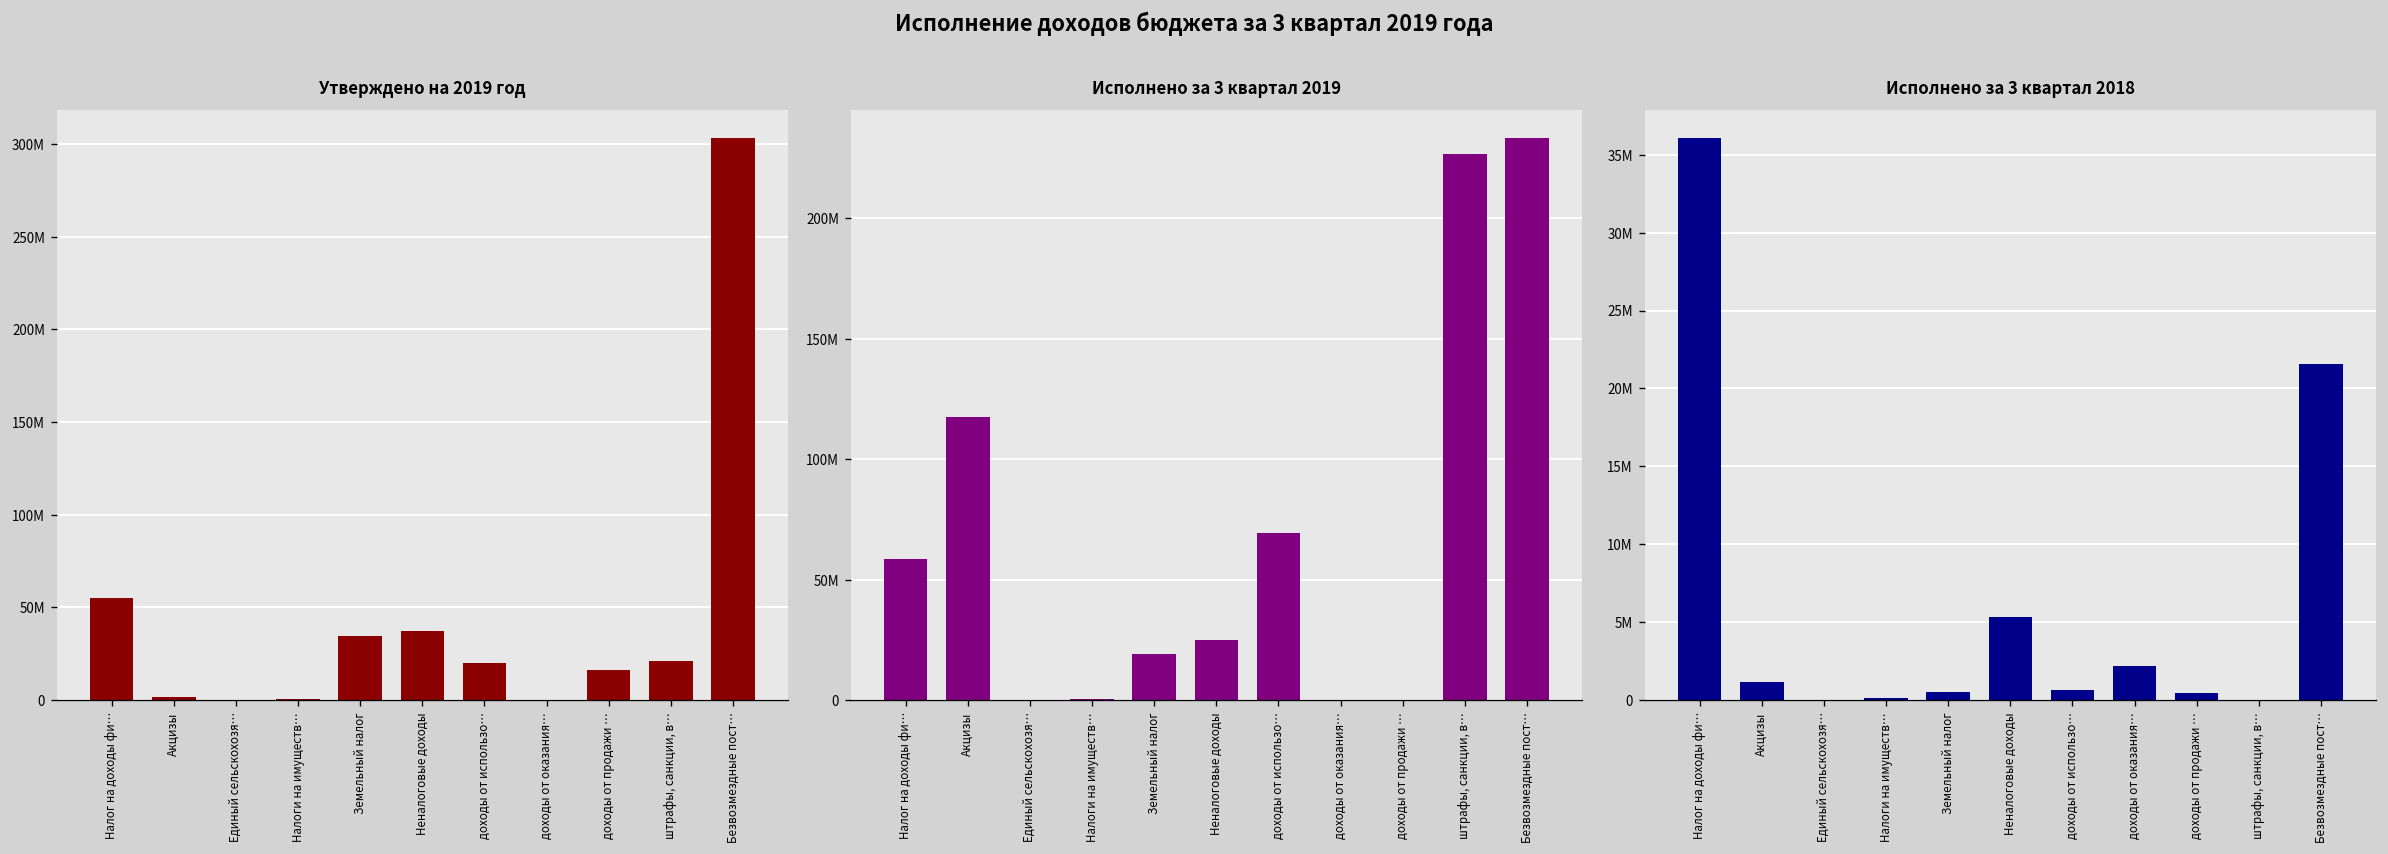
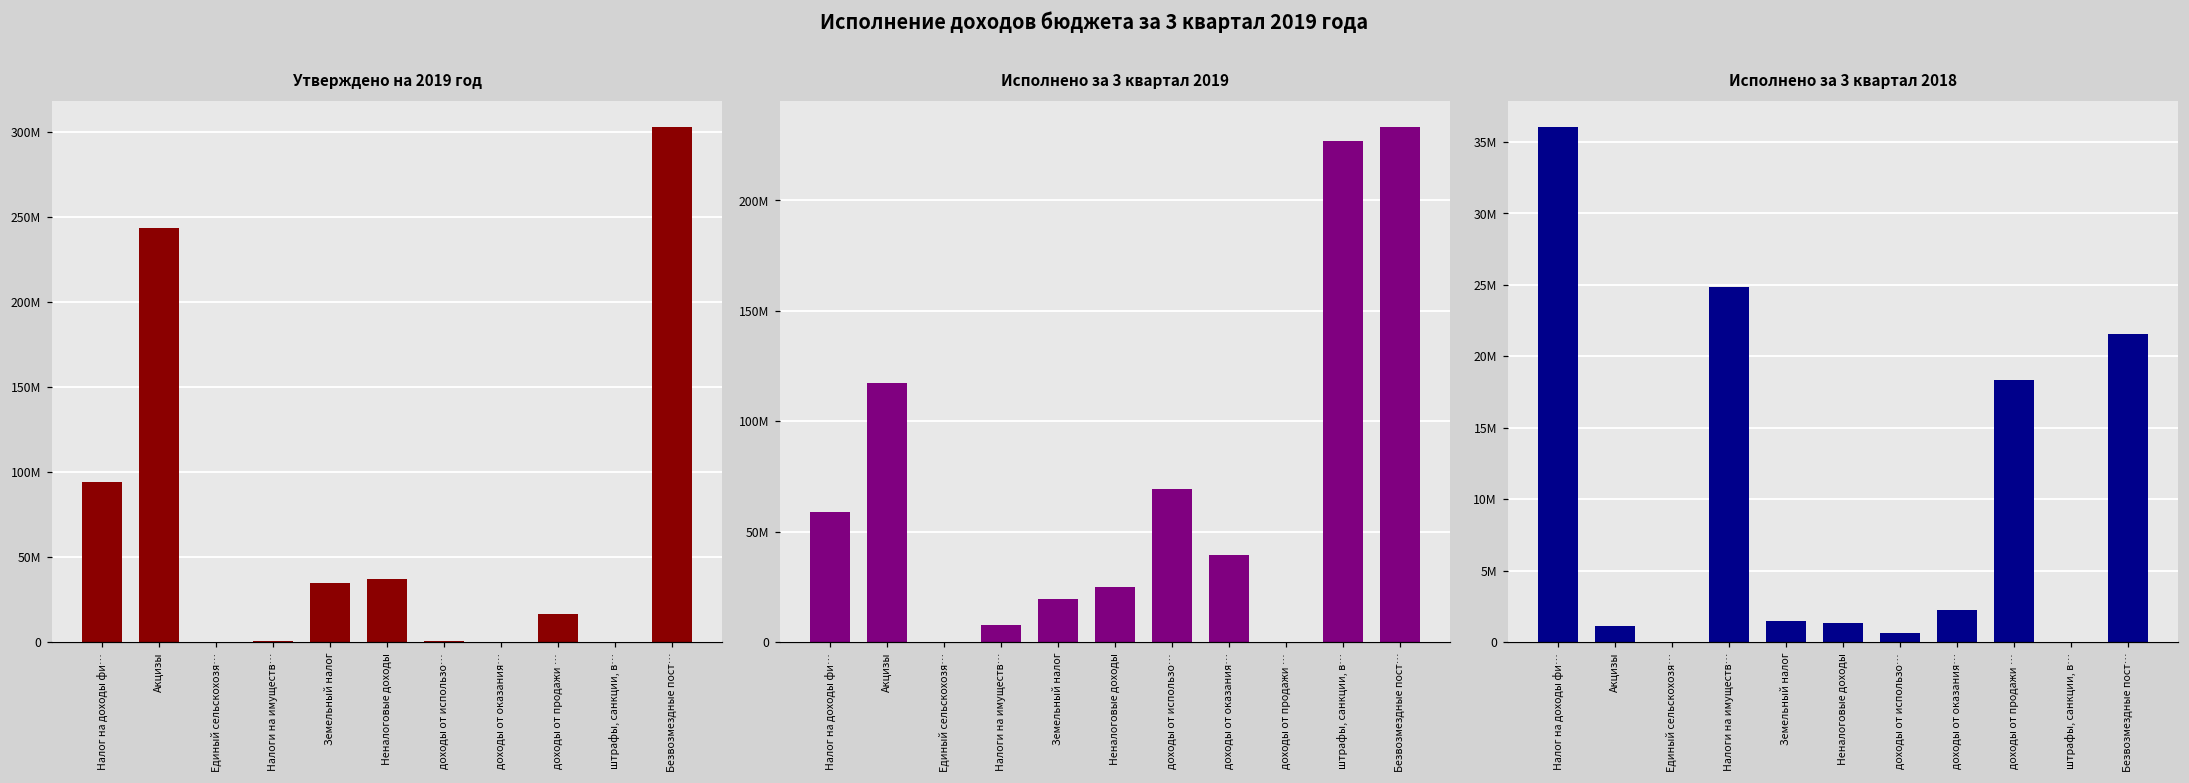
Утверждено на 2019 год, Налог на доходы фи…: 55000000 -> 94000000
Утверждено на 2019 год, Акцизы: 2000000 -> 244000000
Утверждено на 2019 год, доходы от использо…: 20000000 -> 1000000
Утверждено на 2019 год, штрафы, санкции, в…: 21000000 -> 0
Исполнено за 3 квартал 2019, Налоги на имуществ…: 0 -> 8000000
Исполнено за 3 квартал 2019, доходы от оказания…: 0 -> 39000000
Исполнено за 3 квартал 2018, Налоги на имуществ…: 100000 -> 24900000
Исполнено за 3 квартал 2018, Земельный налог: 500000 -> 1500000
Исполнено за 3 квартал 2018, Неналоговые доходы: 5300000 -> 1400000
Исполнено за 3 квартал 2018, доходы от продажи …: 500000 -> 18300000
